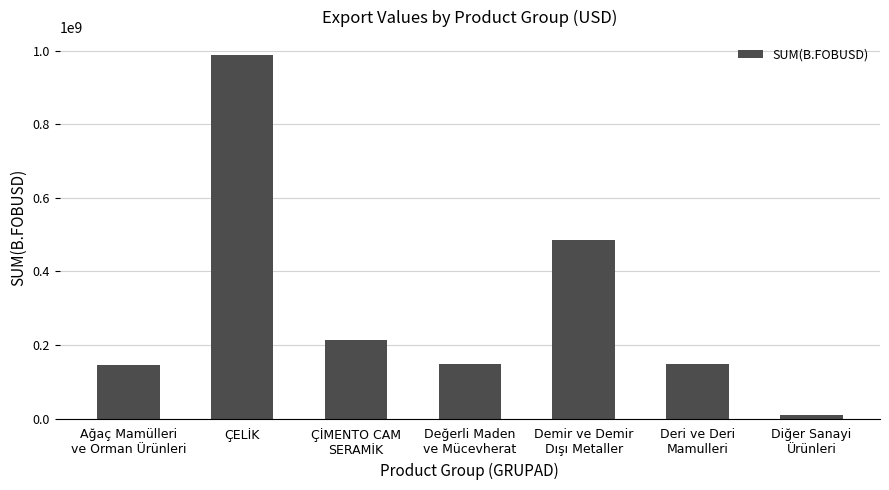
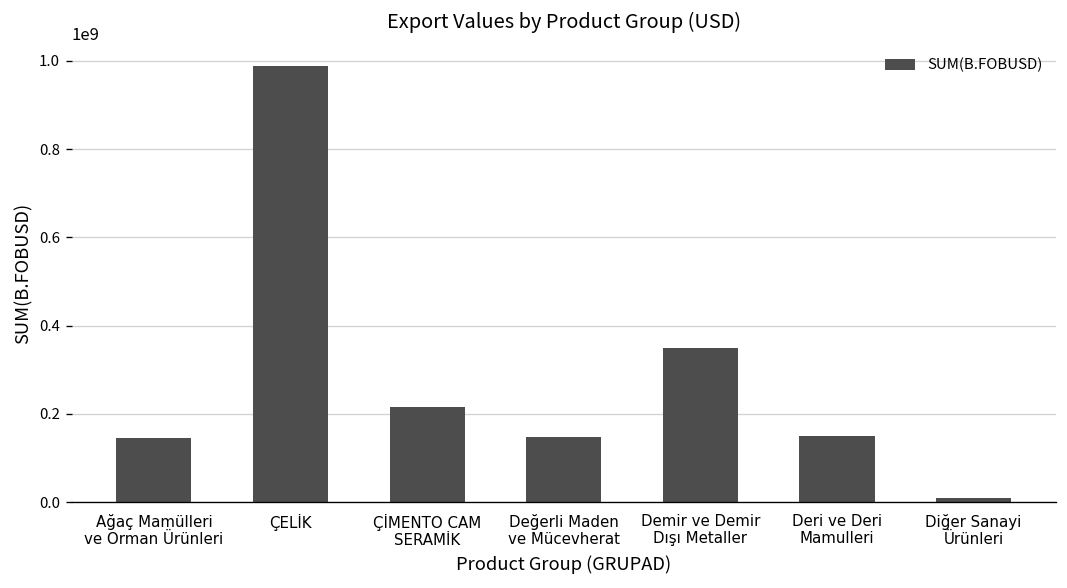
Demir ve Demir Dışı Metaller: 490000000 -> 350000000
